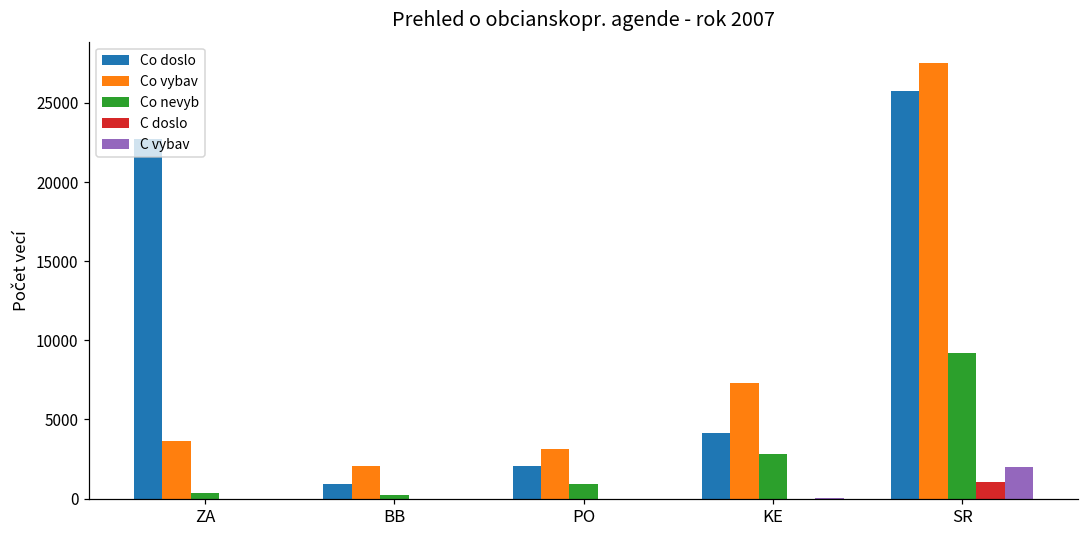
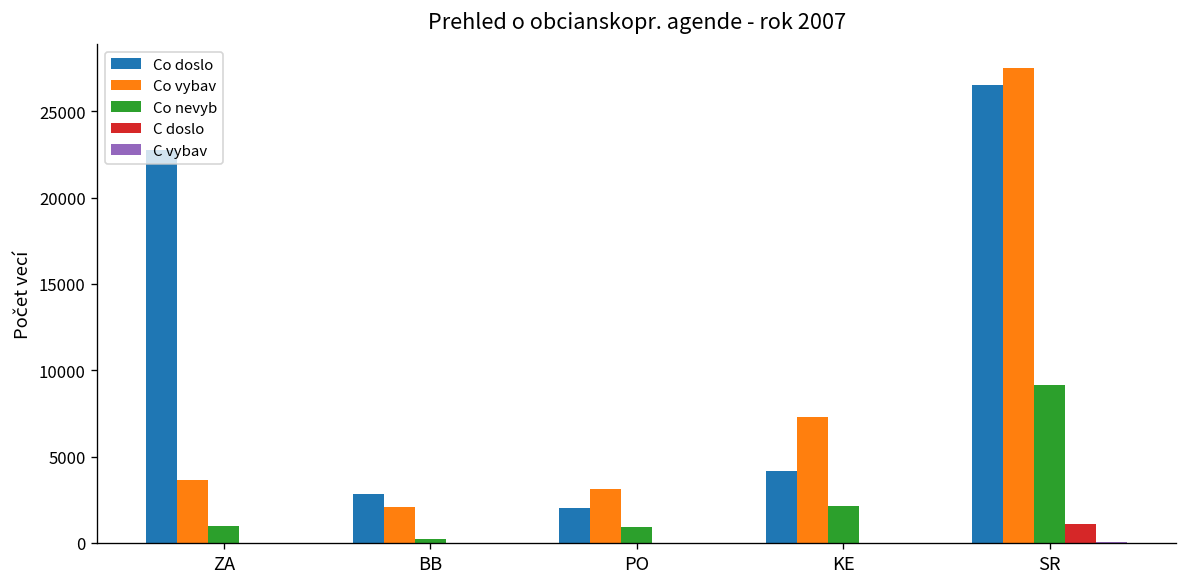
Co nevyb, ZA: 400 -> 1000
Co doslo, BB: 900 -> 2800
Co nevyb, KE: 2800 -> 2200
Co doslo, SR: 25700 -> 26500
C vybav, SR: 2000 -> 100
